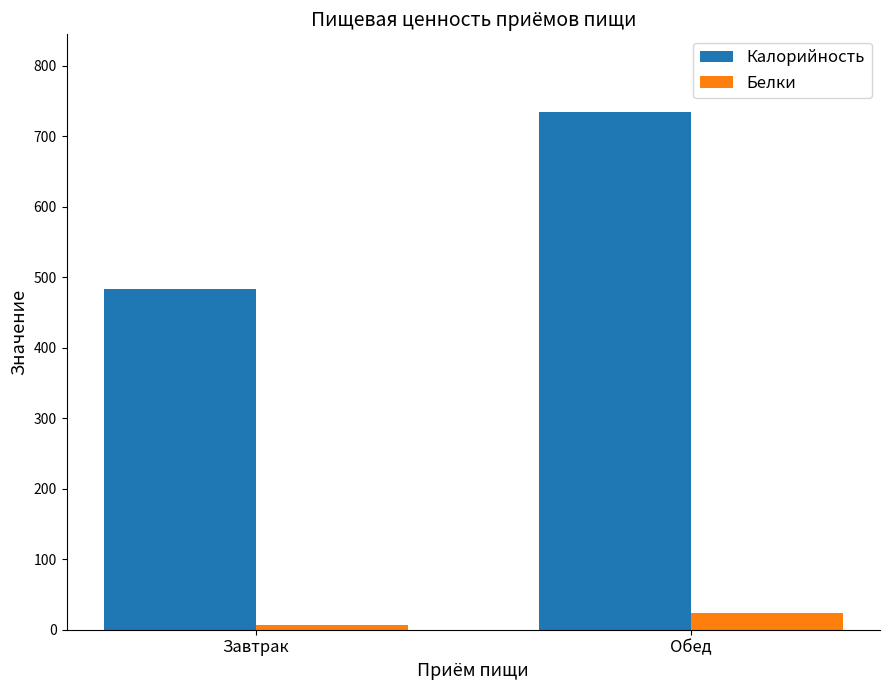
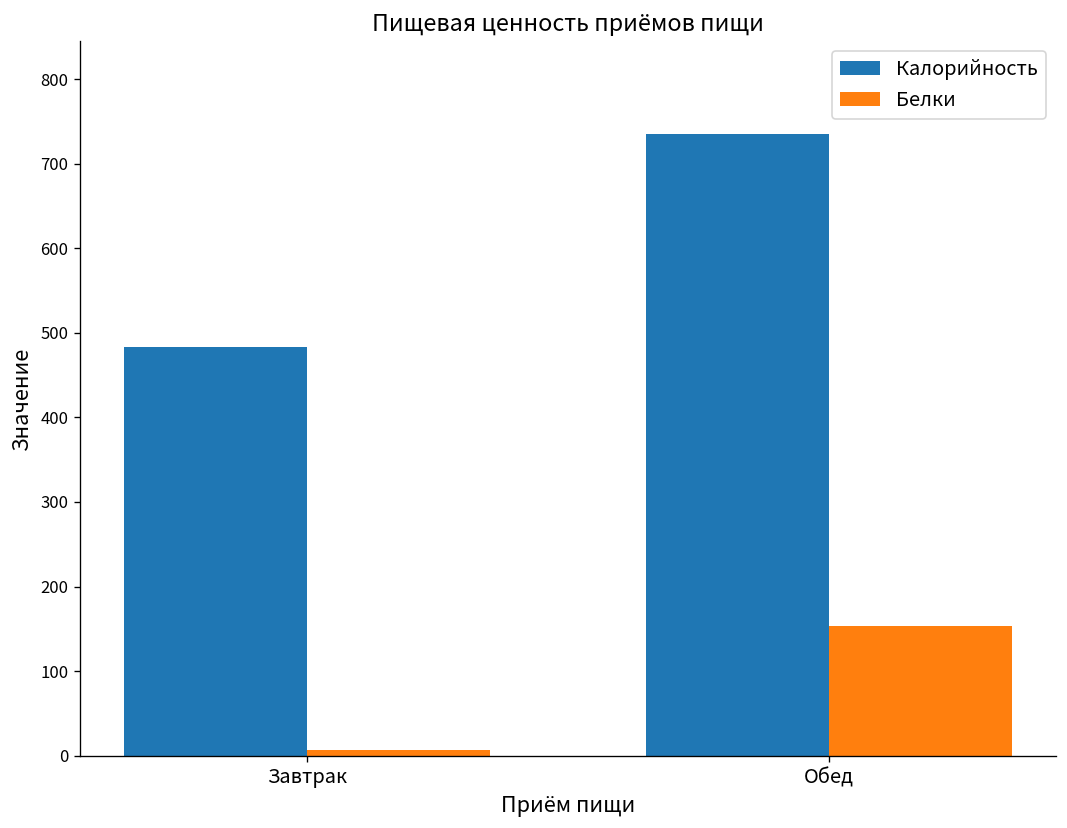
Белки, Обед: 20 -> 150
